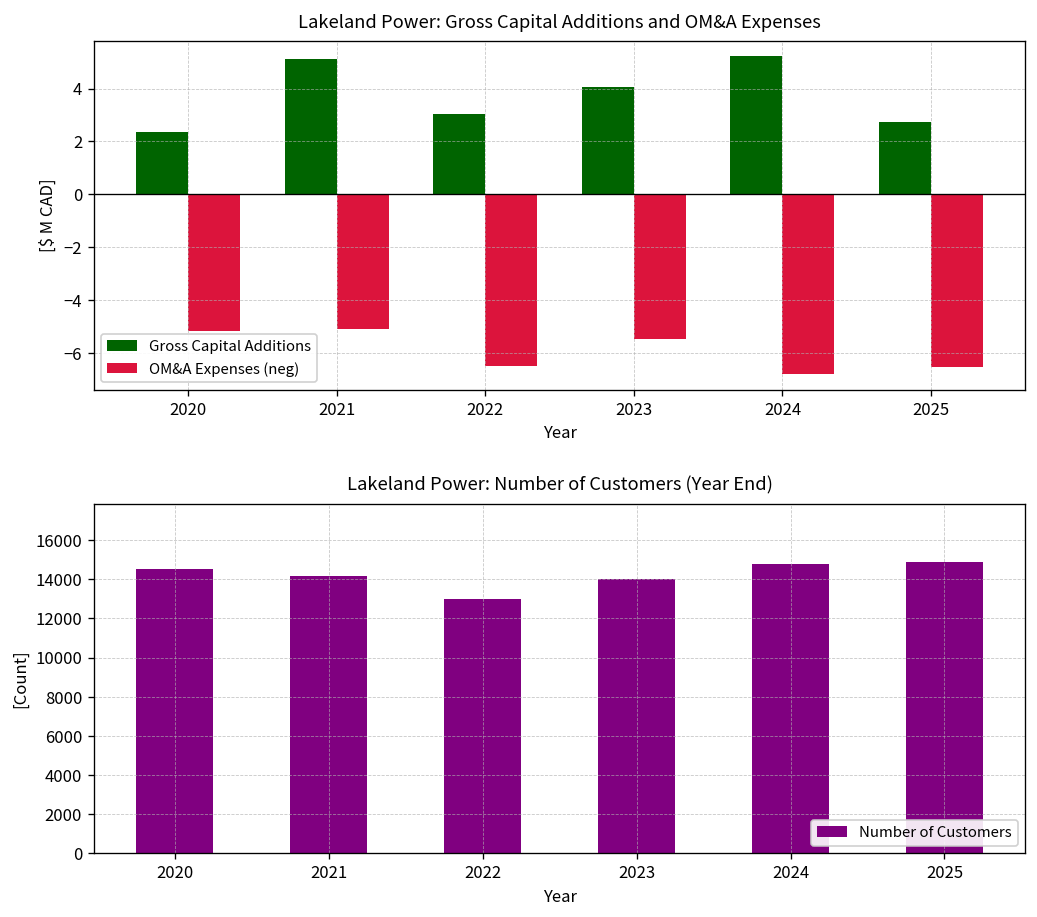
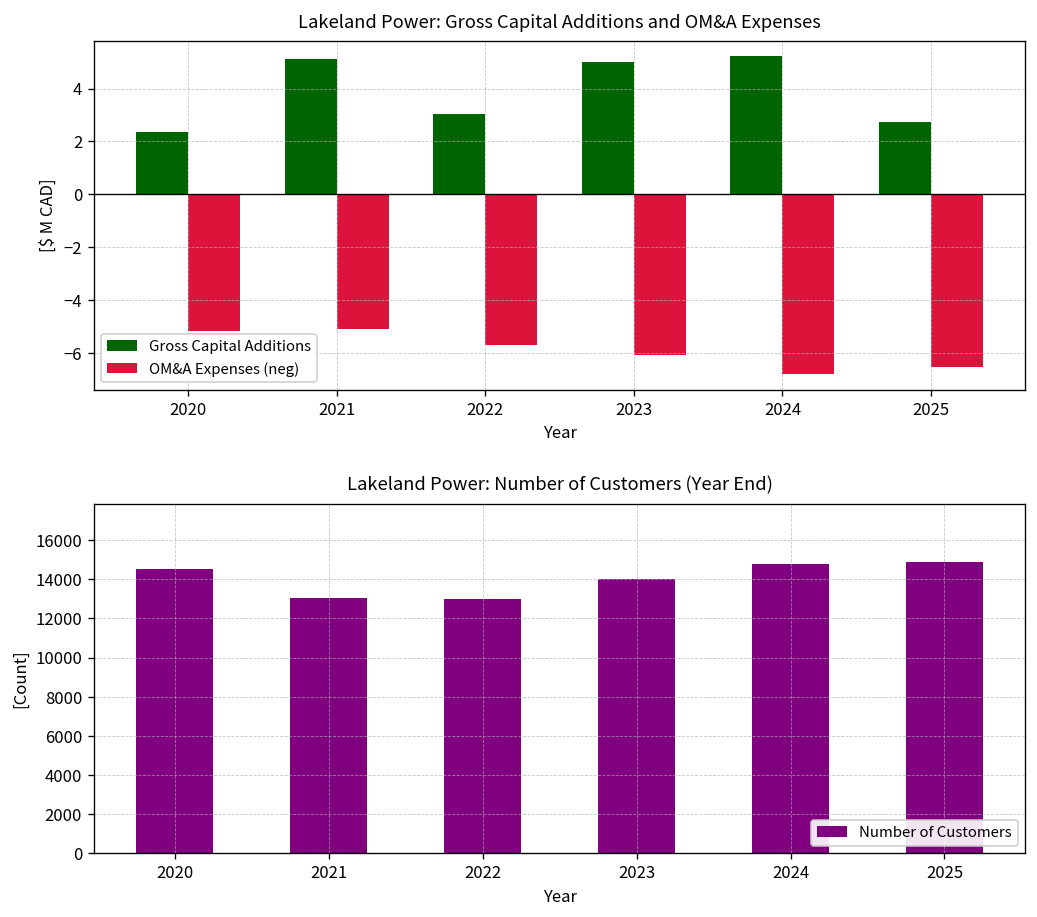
Lakeland Power: Gross Capital Additions and OM&A Expenses, OM&A Expenses (neg), 2022: -6.5 -> -5.7
Lakeland Power: Gross Capital Additions and OM&A Expenses, Gross Capital Additions, 2023: 4.1 -> 5.0
Lakeland Power: Gross Capital Additions and OM&A Expenses, OM&A Expenses (neg), 2023: -5.5 -> -6.1
Lakeland Power: Number of Customers (Year End), 2021: 14200 -> 13100
